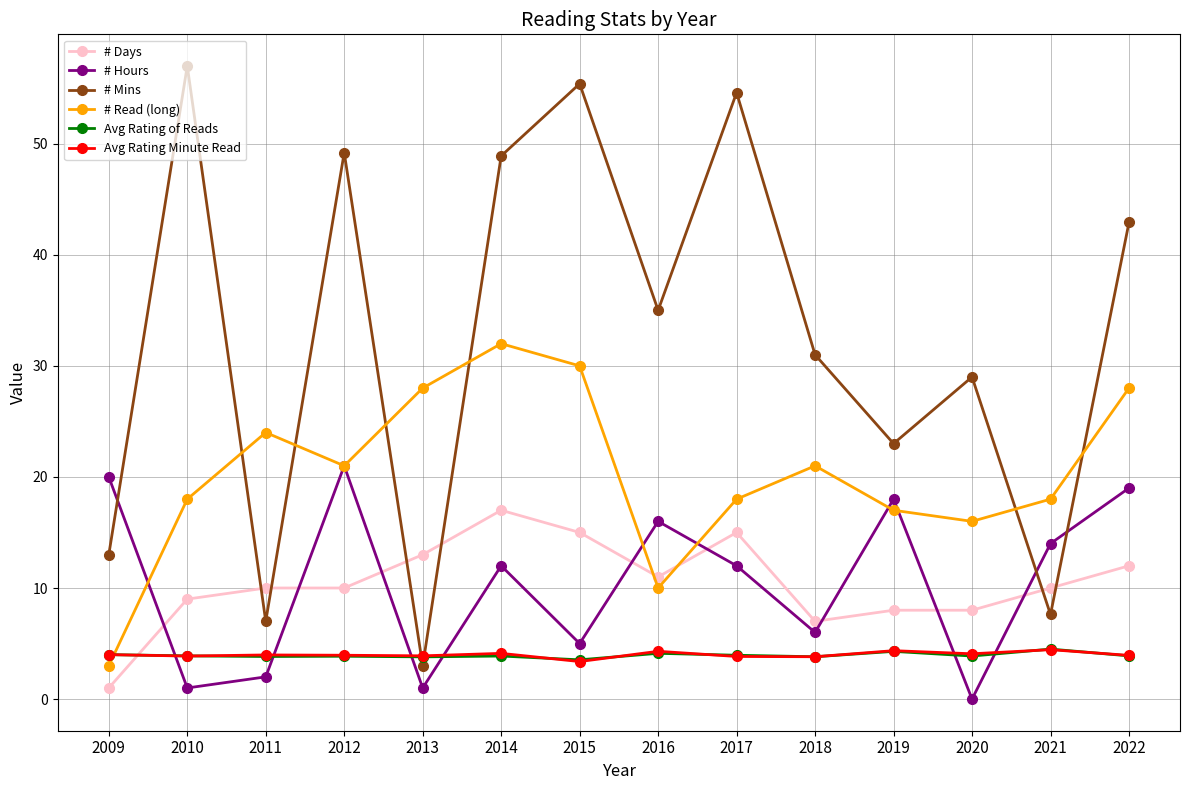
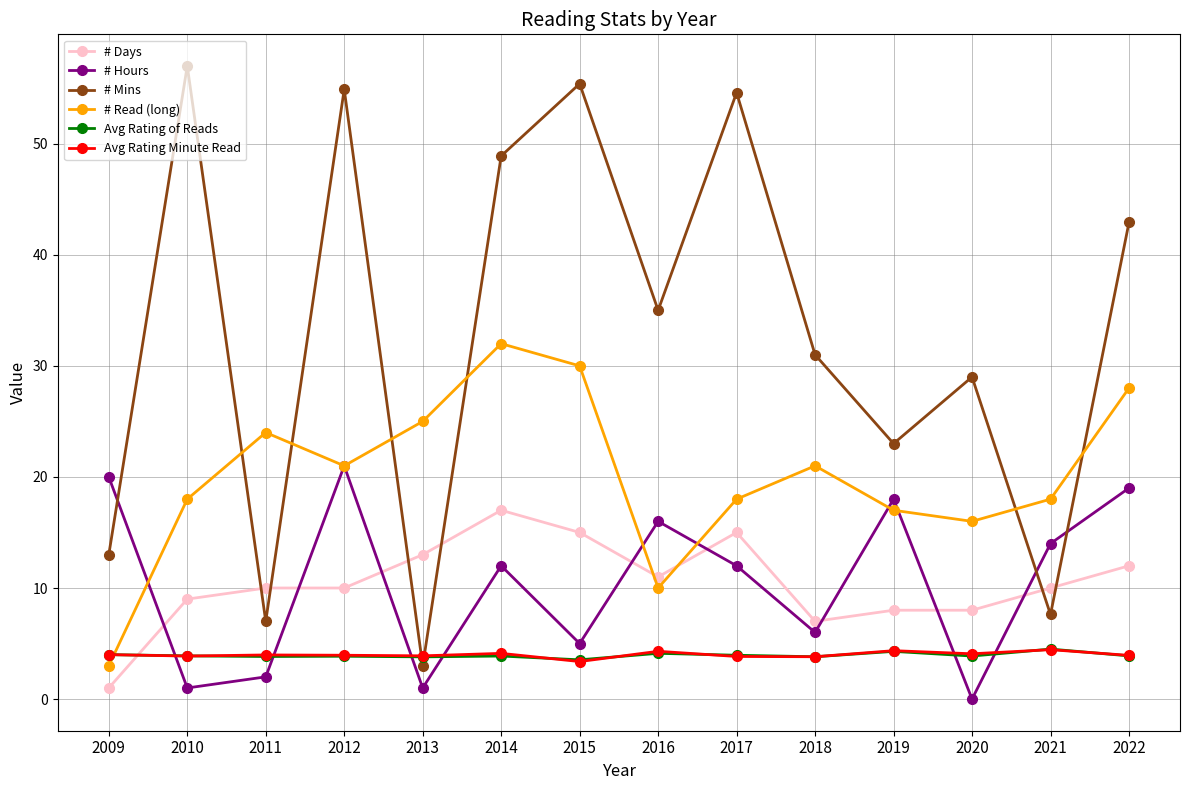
# Mins, 2012: 49.2 -> 54.9
# Read (long), 2013: 28 -> 25
